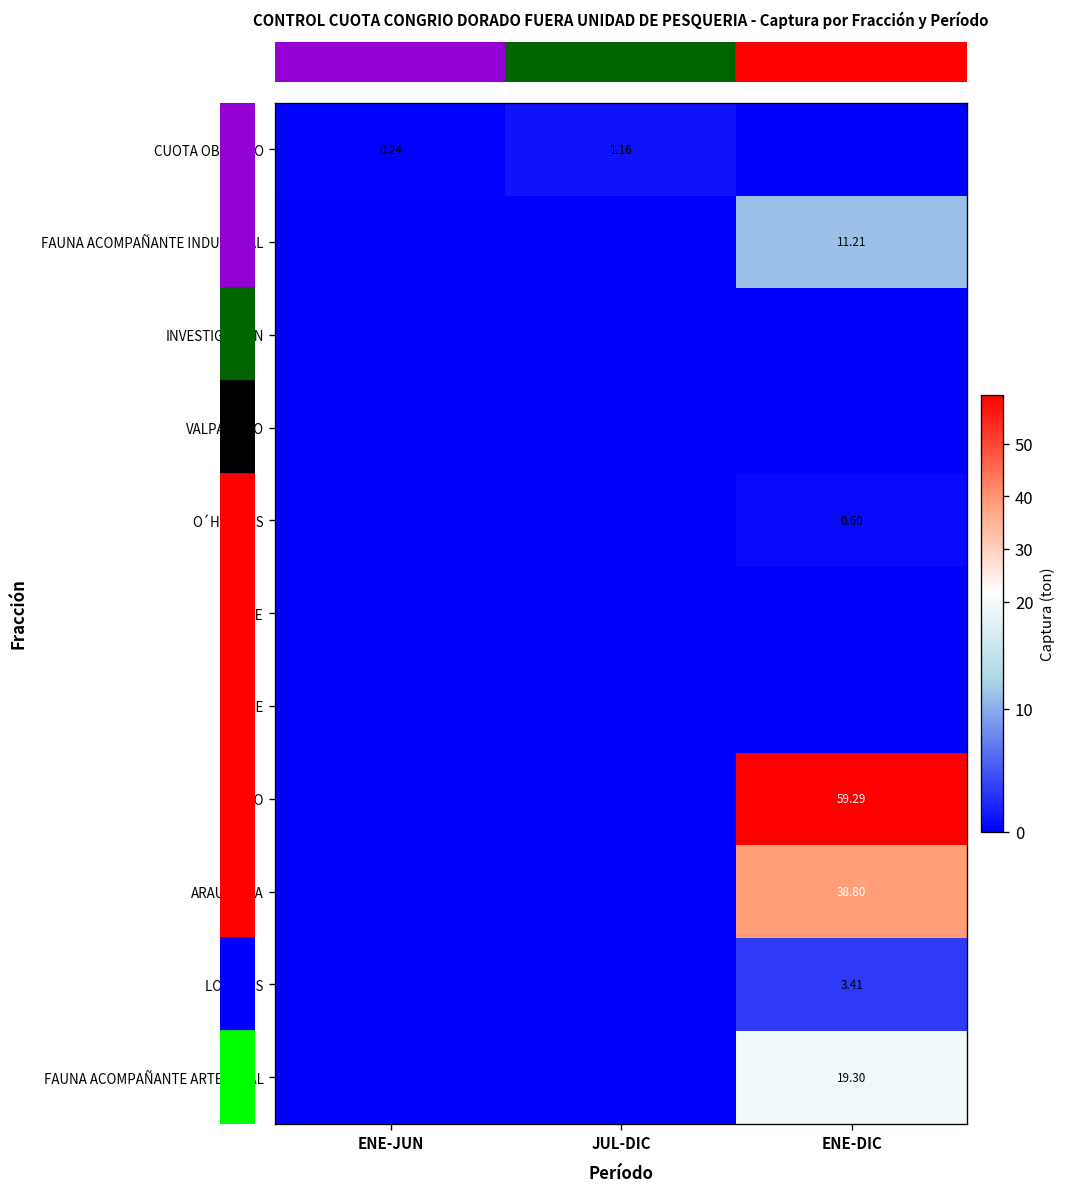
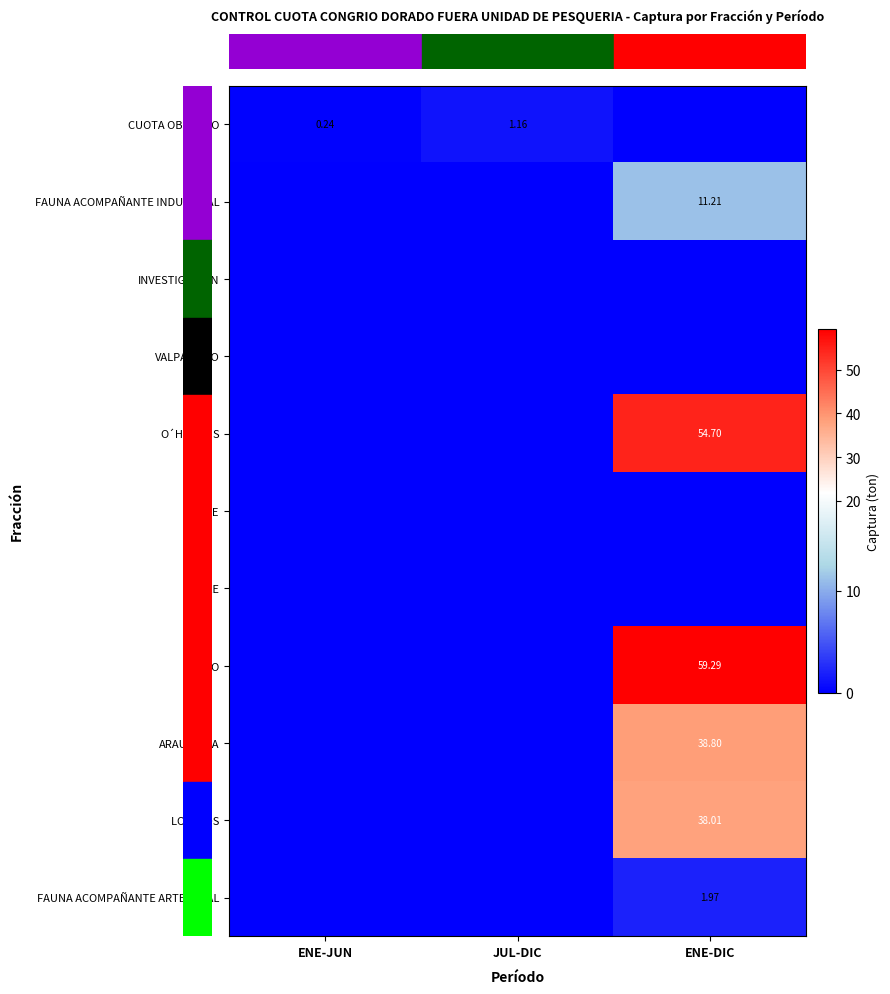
O´HIGGINS, ENE-DIC: 0.60 -> 54.70
LOS RÍOS, ENE-DIC: 3.41 -> 38.01
FAUNA ACOMPAÑANTE ARTESANAL, ENE-DIC: 19.30 -> 1.97
